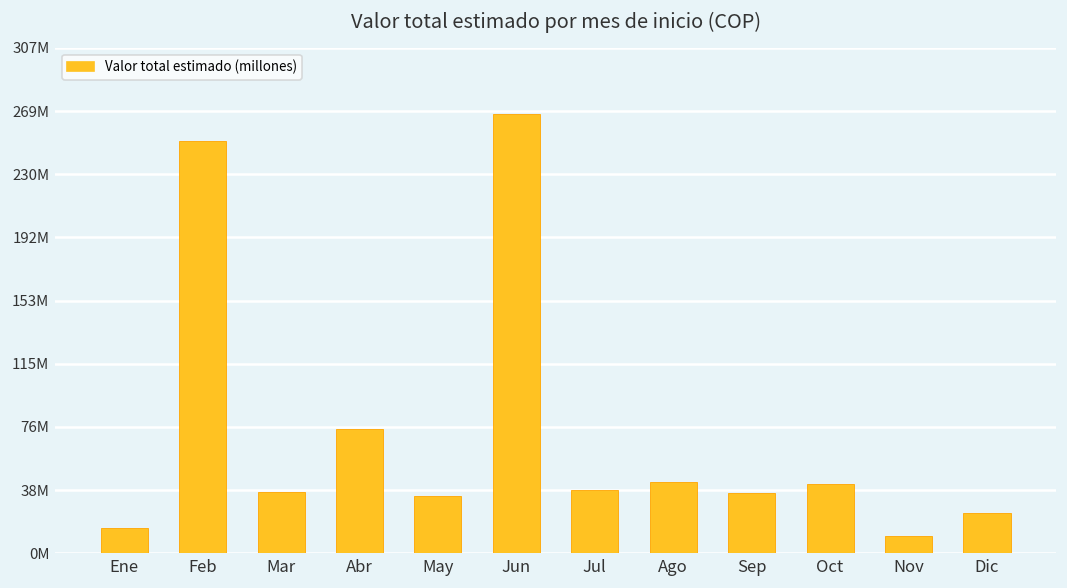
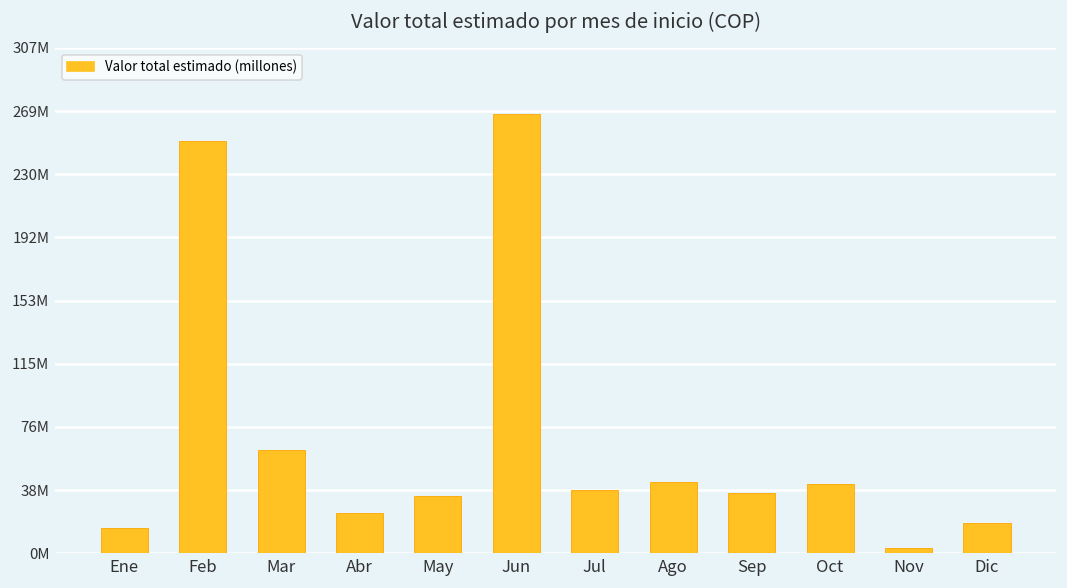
Mar: 38000000 -> 63000000
Abr: 76000000 -> 24000000
Nov: 11000000 -> 3000000
Dic: 25000000 -> 18000000
